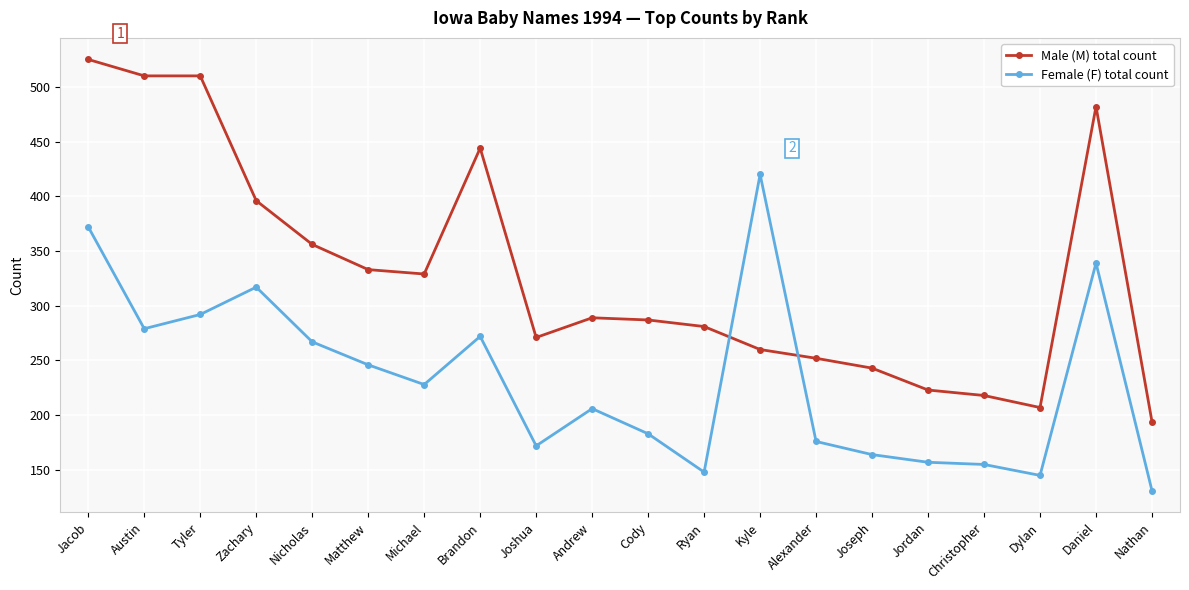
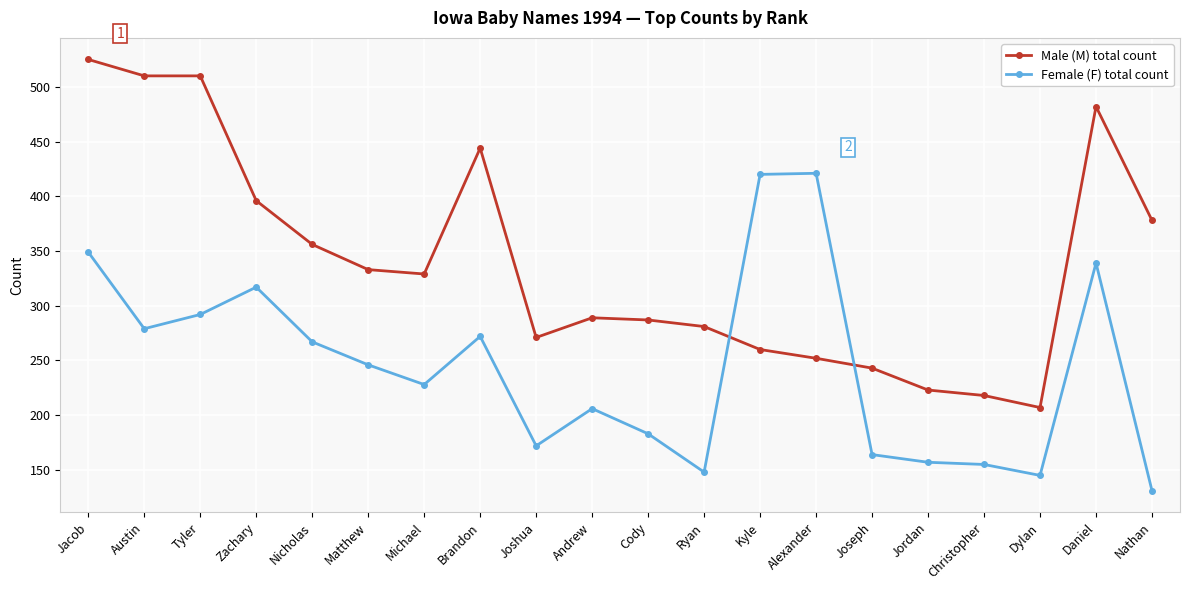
Female (F) total count, Jacob: 372 -> 349
Female (F) total count, Alexander: 176 -> 421
Male (M) total count, Nathan: 194 -> 378
